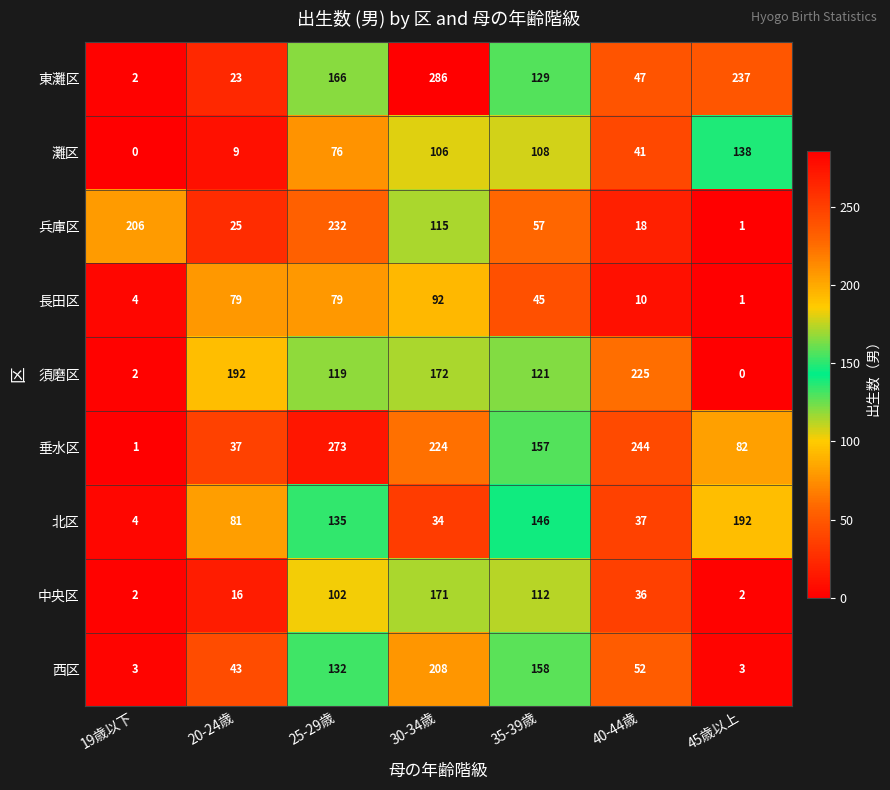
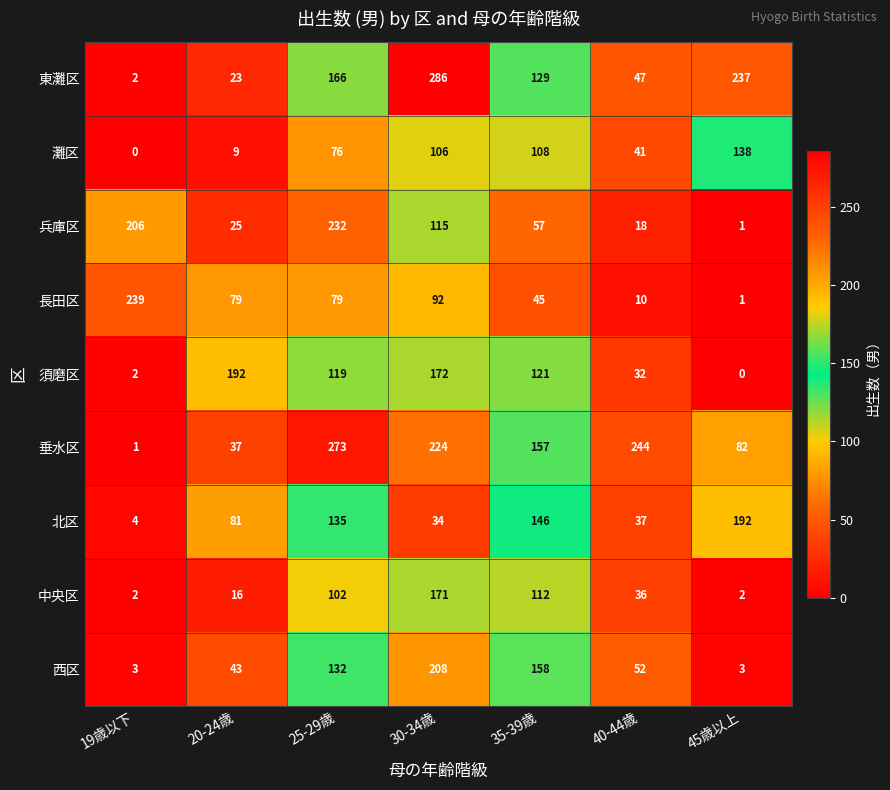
長田区, 19歳以下: 4 -> 239
須磨区, 40-44歳: 225 -> 32
